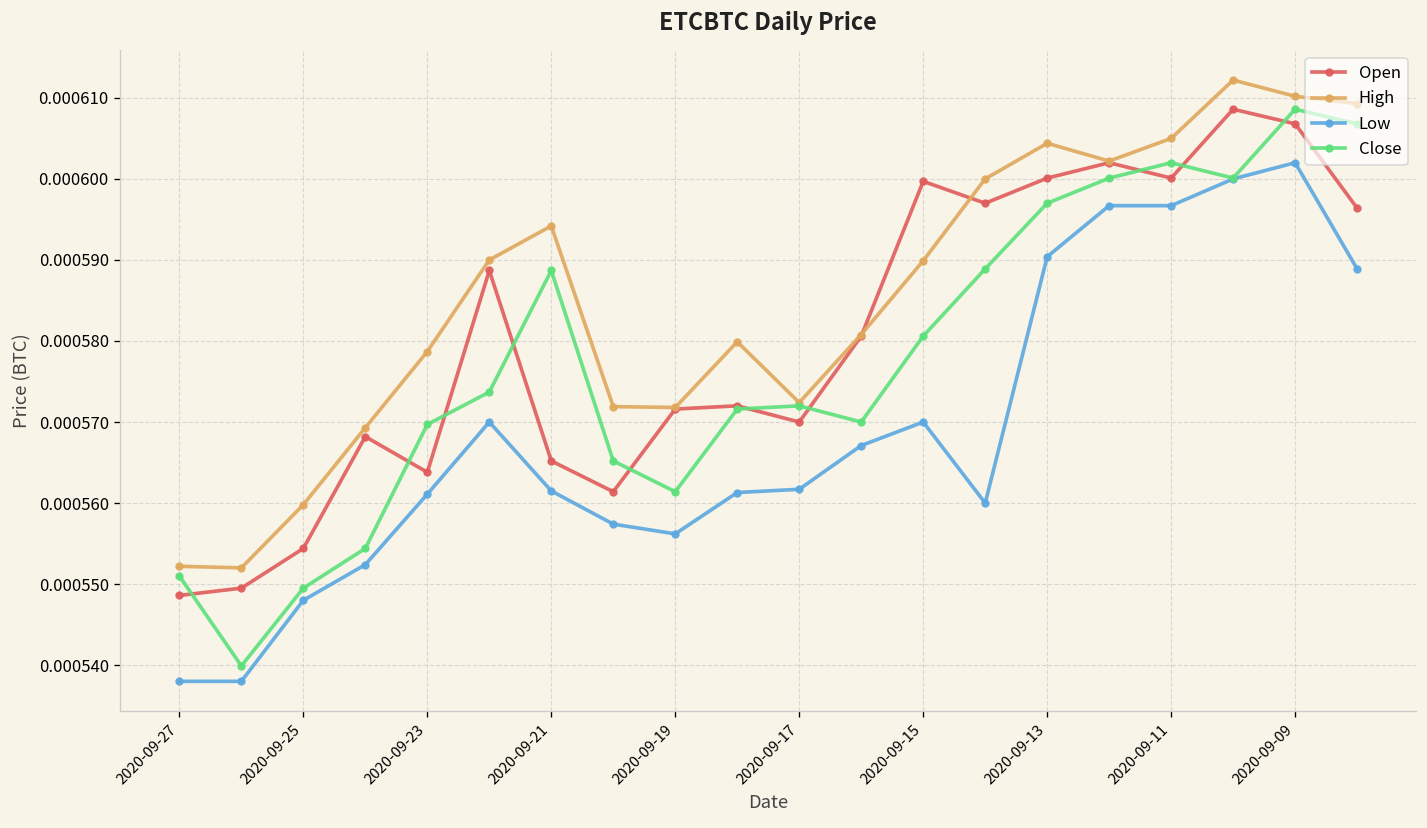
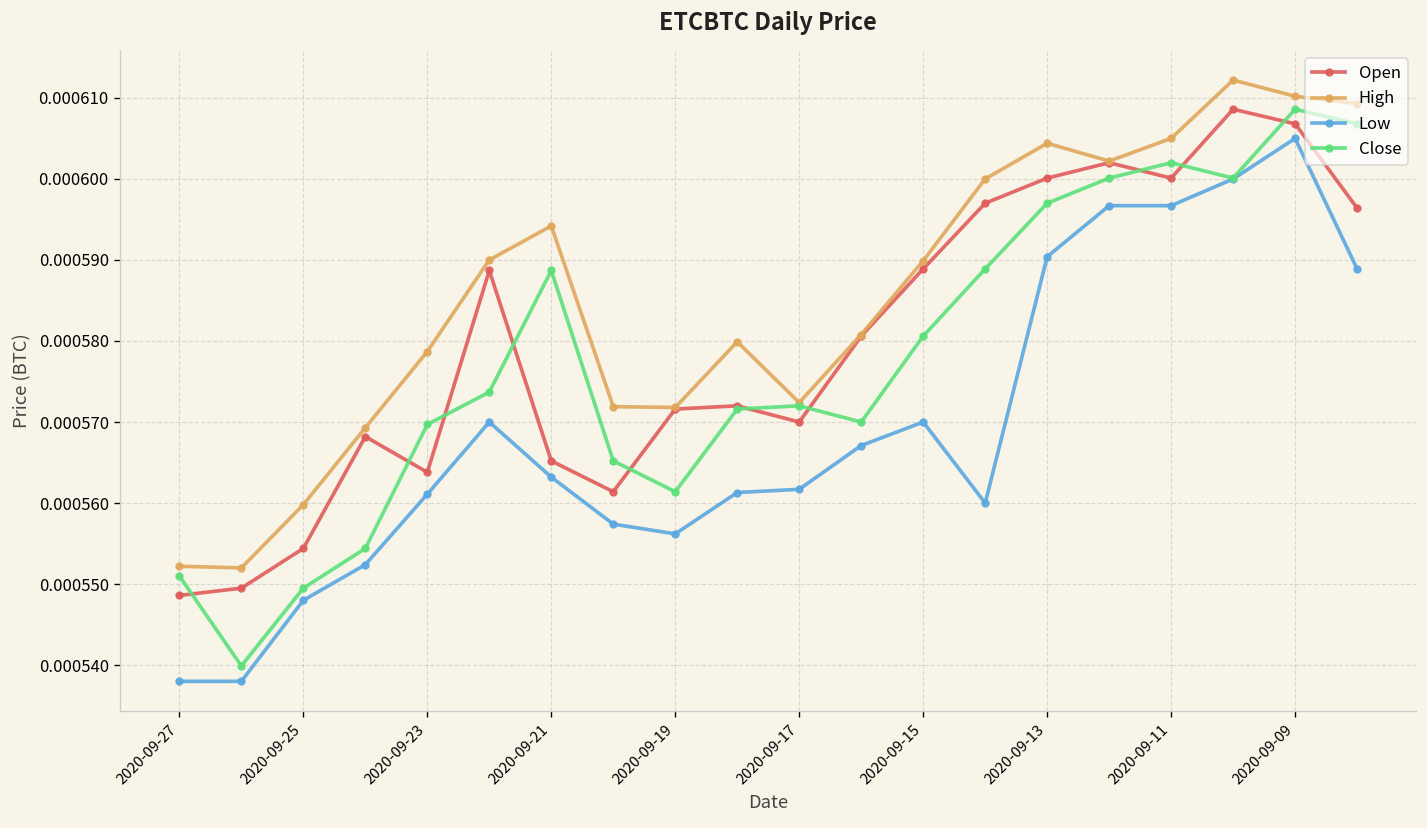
Low, 2020-09-21: 0.000562 -> 0.000563
Open, 2020-09-15: 0.000600 -> 0.000589
Low, 2020-09-09: 0.000602 -> 0.000605
